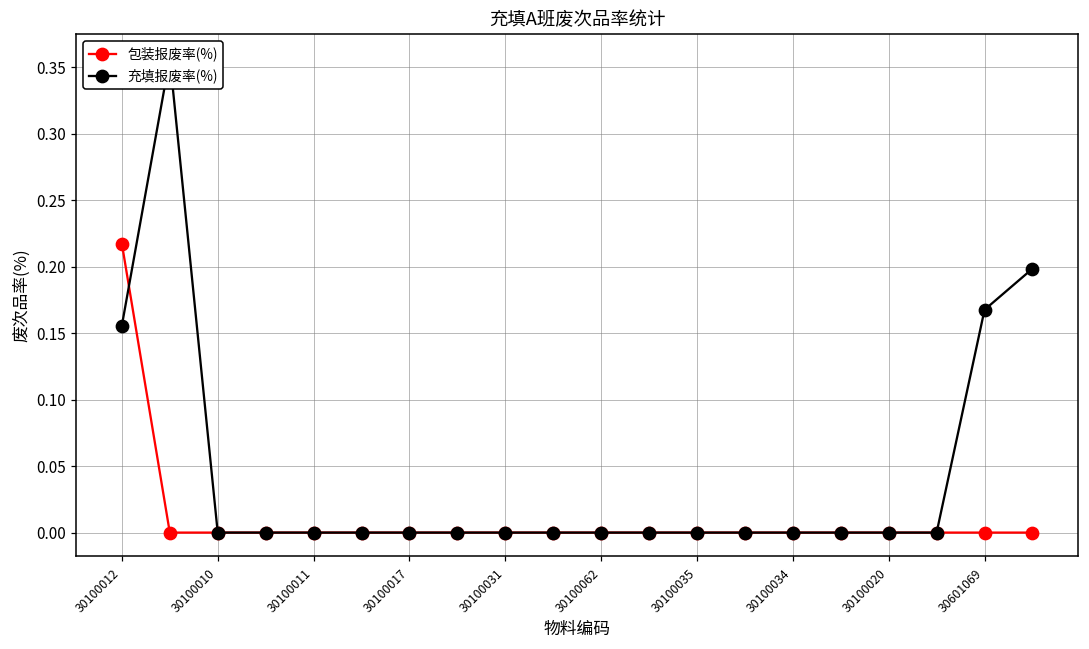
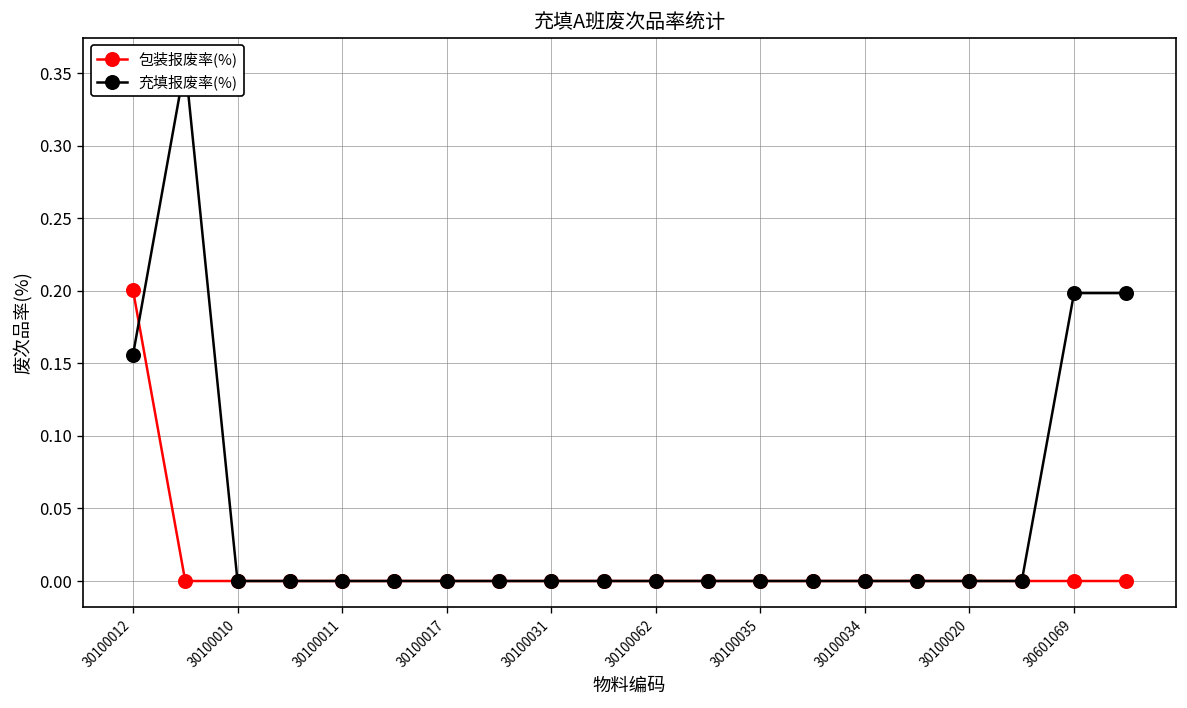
包装报废率(%), 30100012: 0.217 -> 0.201
充填报废率(%), 30601069: 0.168 -> 0.198
